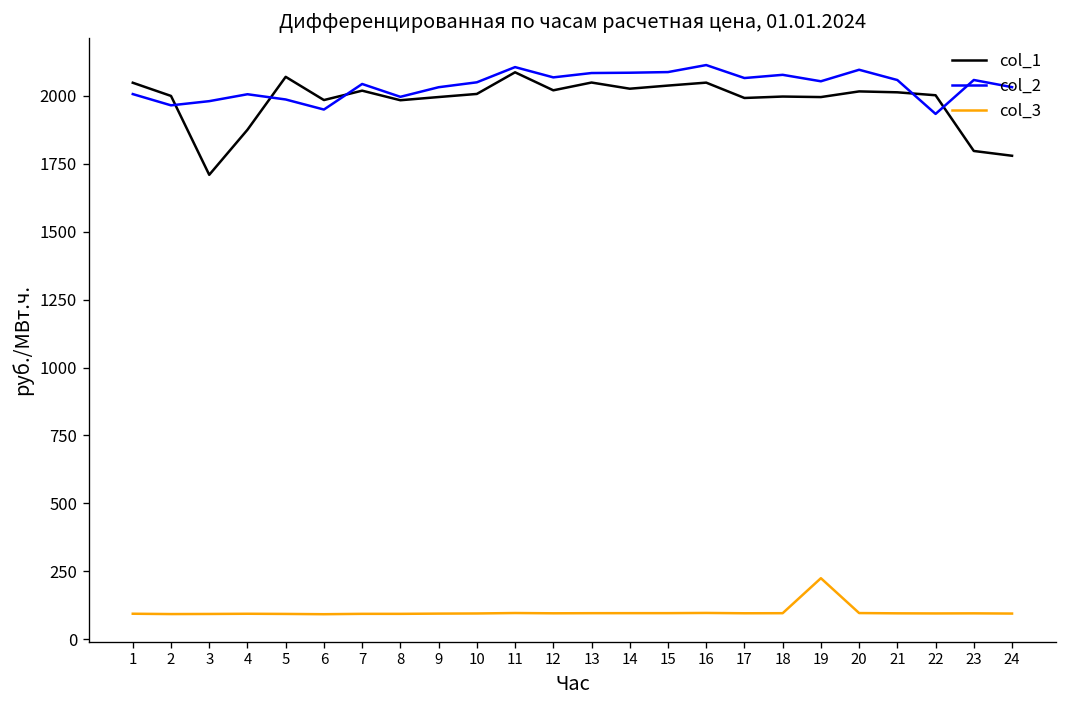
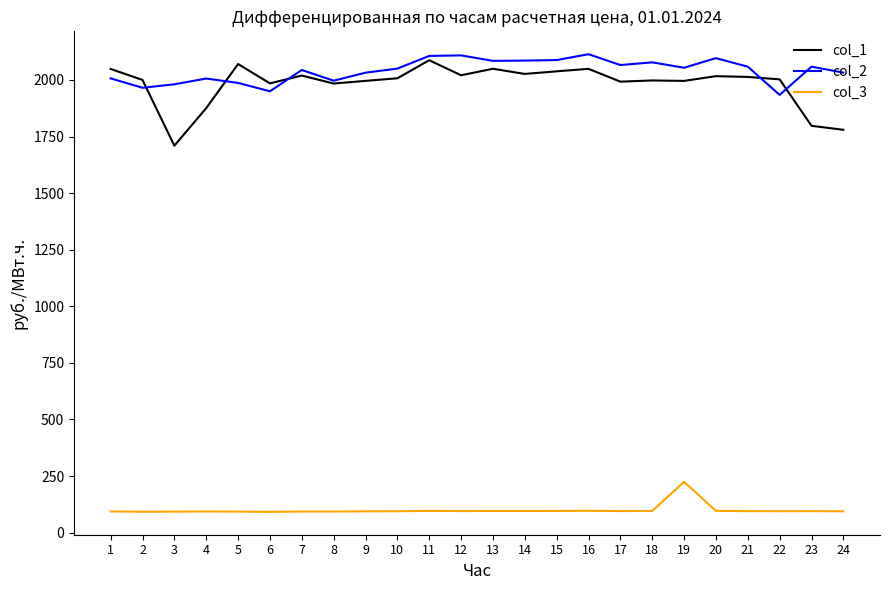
col_2, 12: 2070 -> 2110
